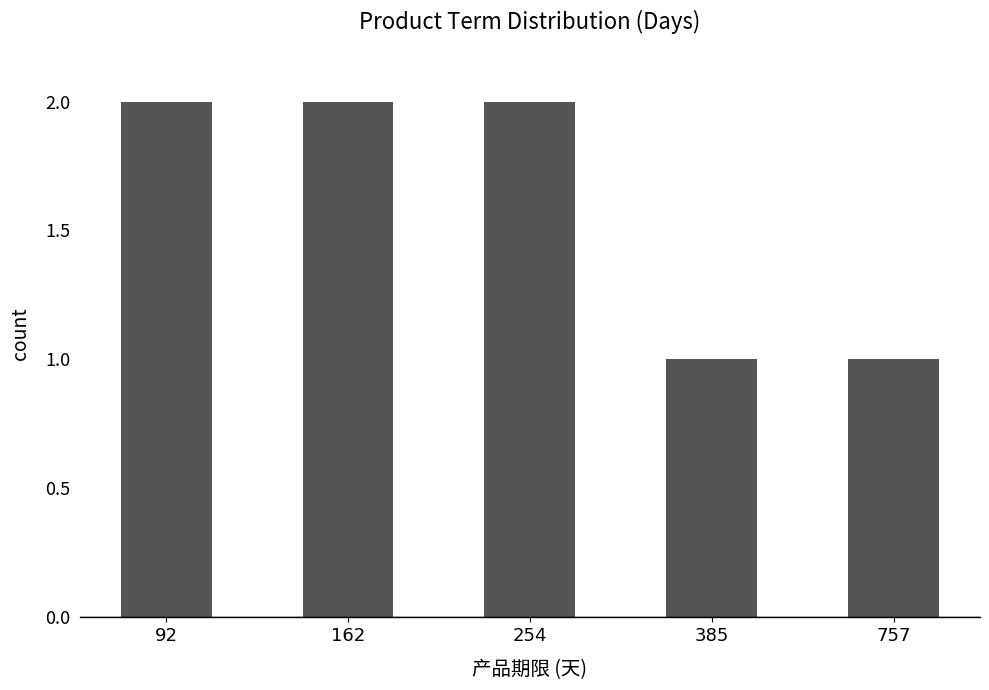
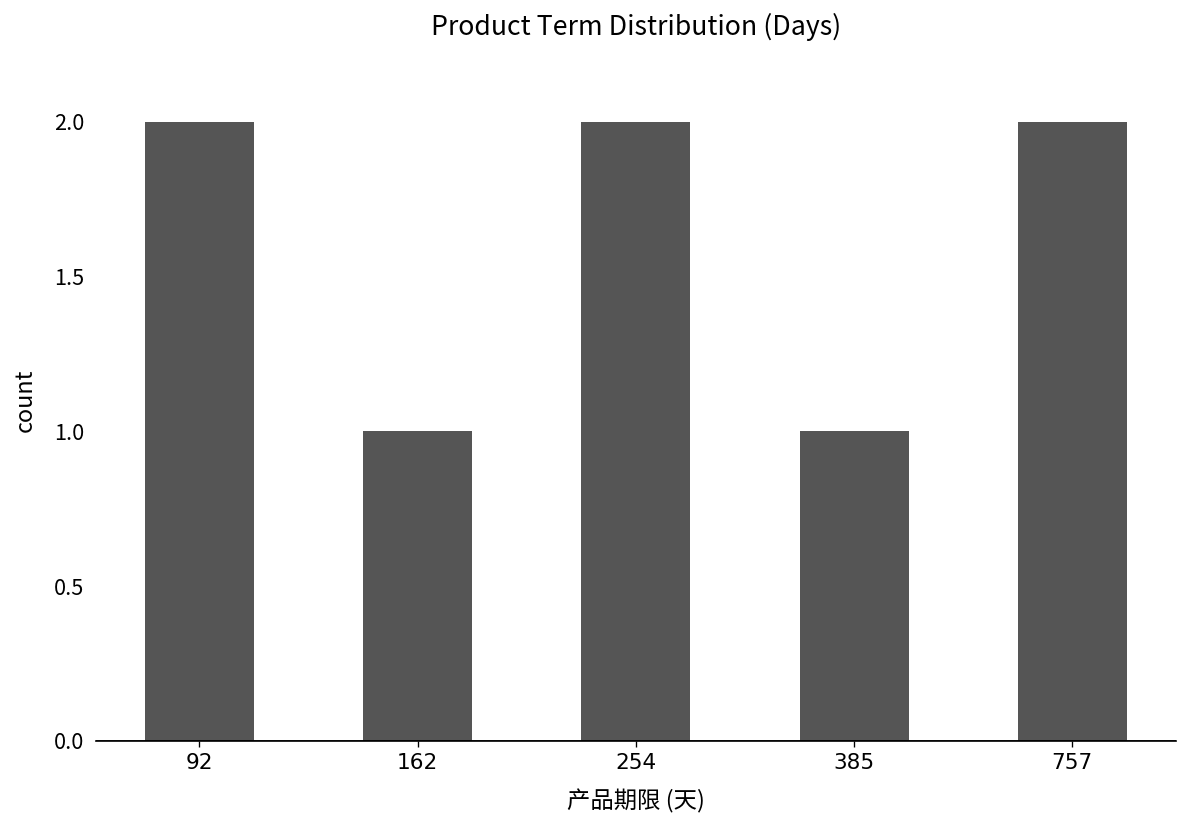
162: 2 -> 1
757: 1 -> 2
